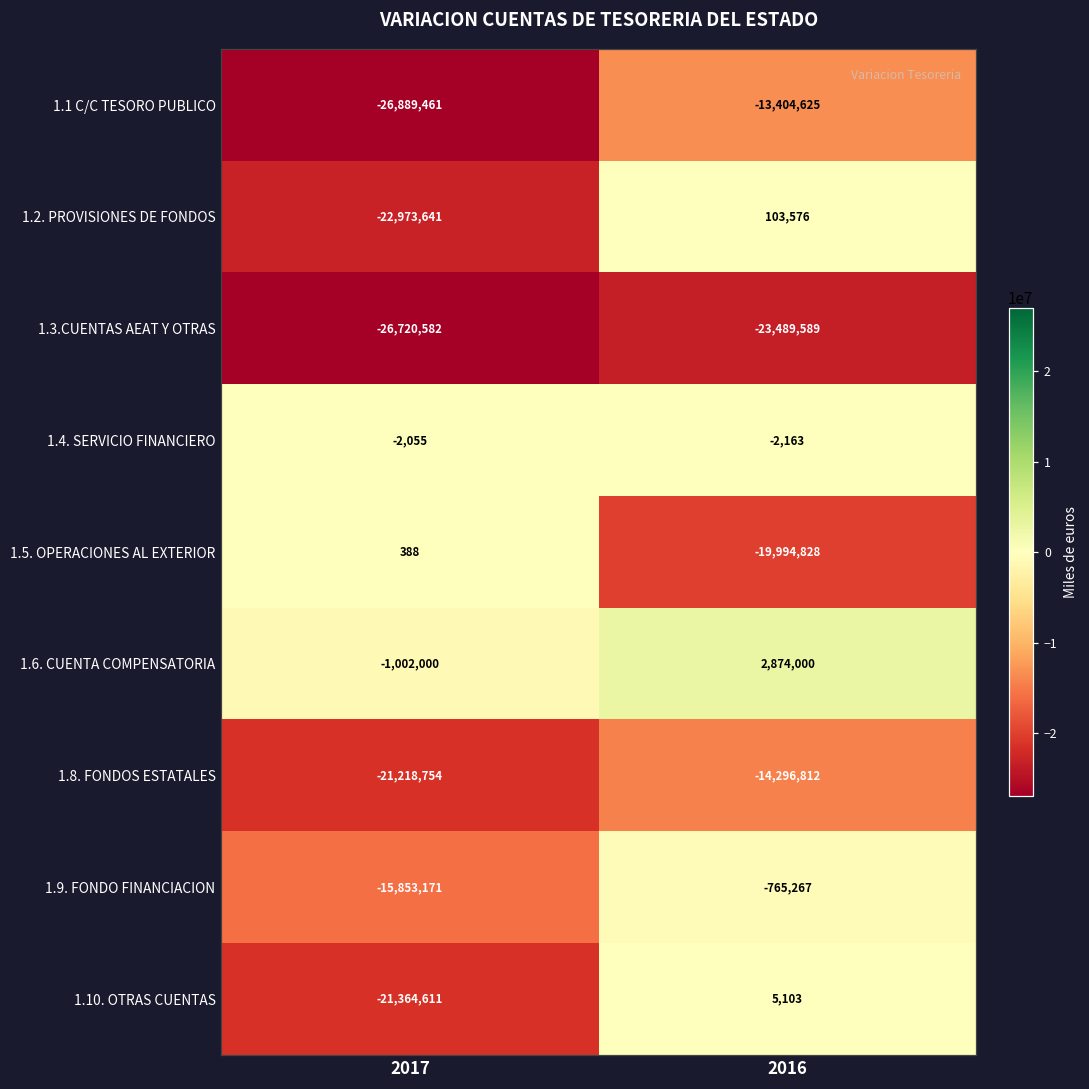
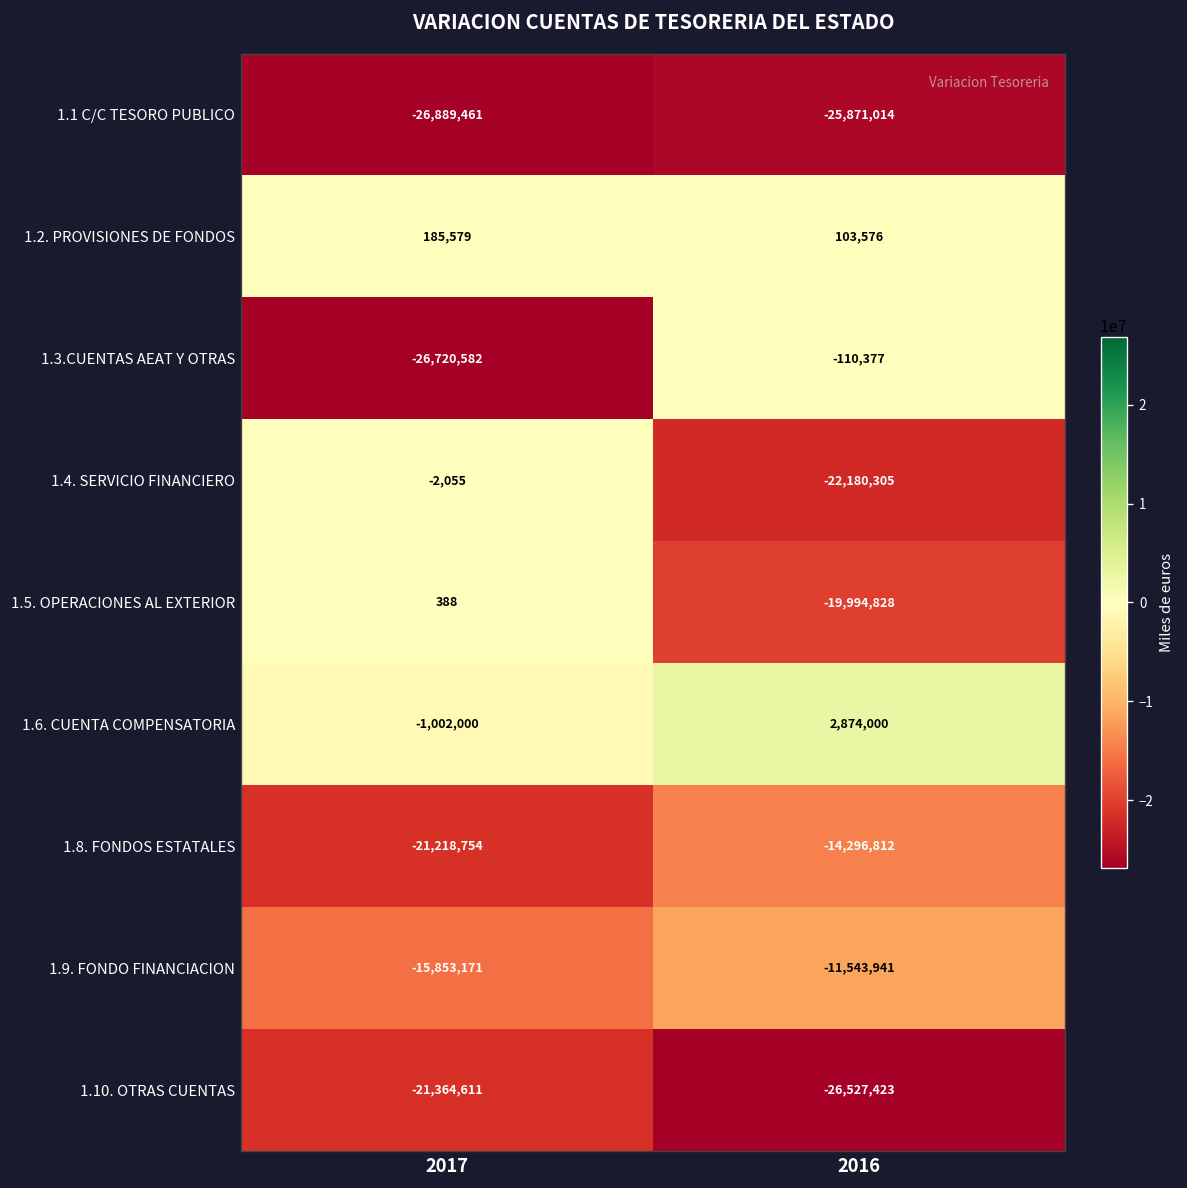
1.1 C/C TESORO PUBLICO, 2016: -13,404,625 -> -25,871,014
1.2. PROVISIONES DE FONDOS, 2017: -22,973,641 -> 185,579
1.3.CUENTAS AEAT Y OTRAS, 2016: -23,489,589 -> -110,377
1.4. SERVICIO FINANCIERO, 2016: -2,163 -> -22,180,305
1.9. FONDO FINANCIACION, 2016: -765,267 -> -11,543,941
1.10. OTRAS CUENTAS, 2016: 5,103 -> -26,527,423
